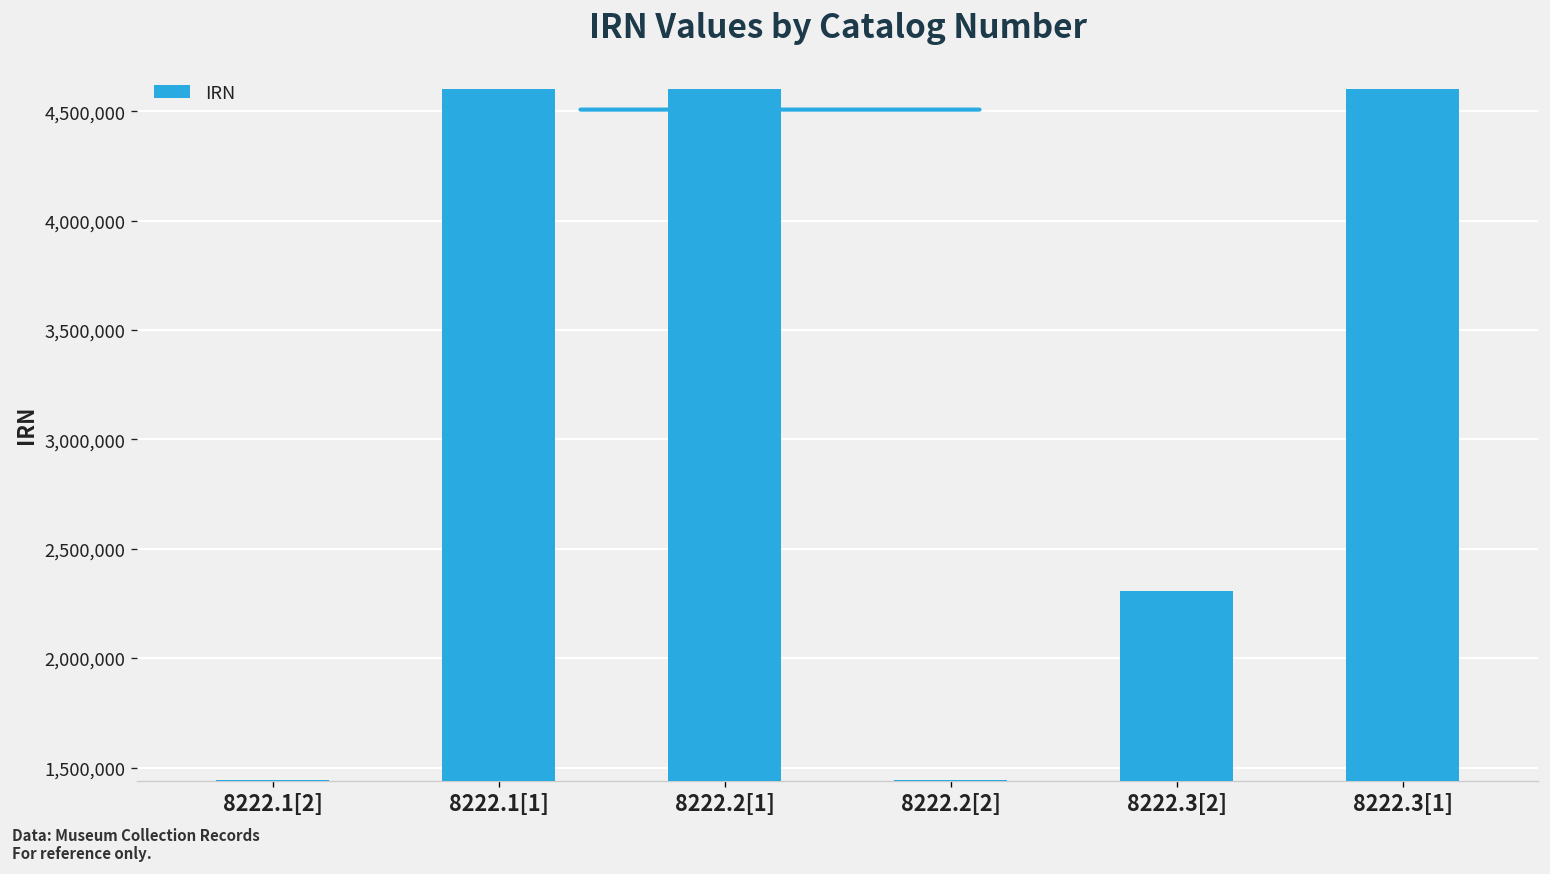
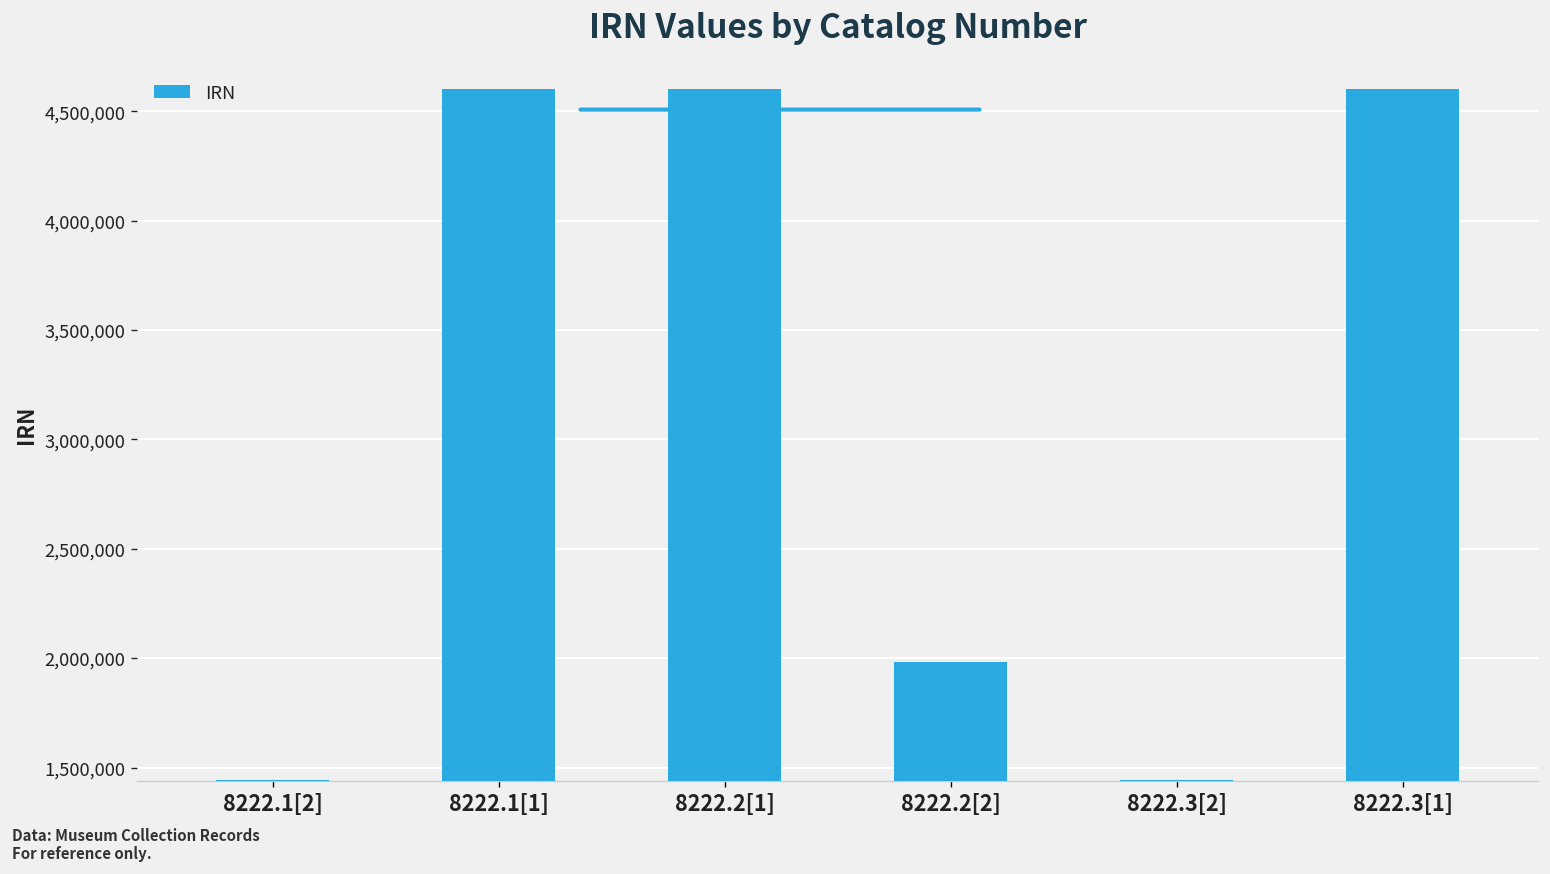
8222.2[2]: 1,440,000 -> 1,980,000
8222.3[2]: 2,310,000 -> 1,440,000
